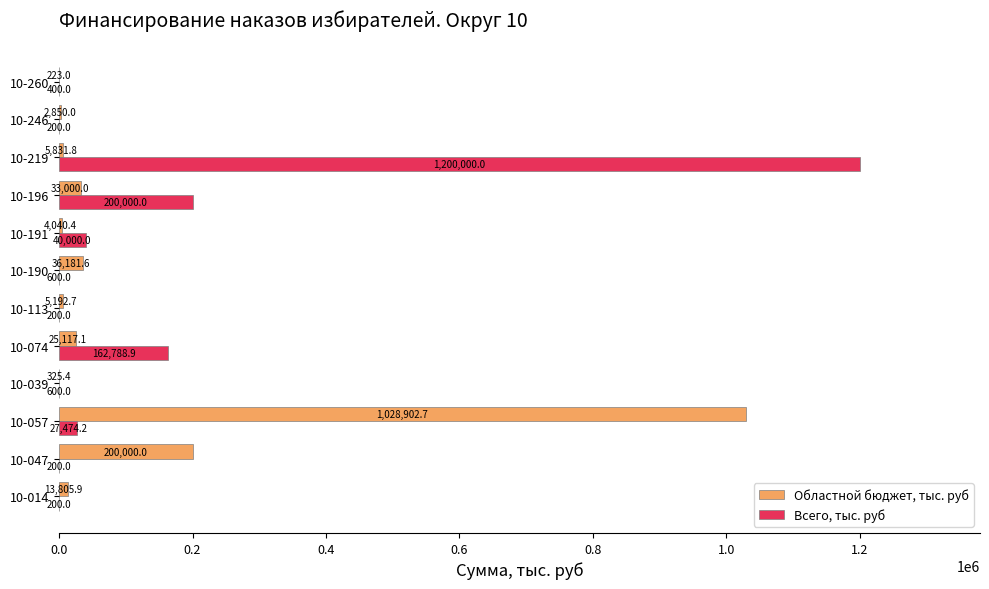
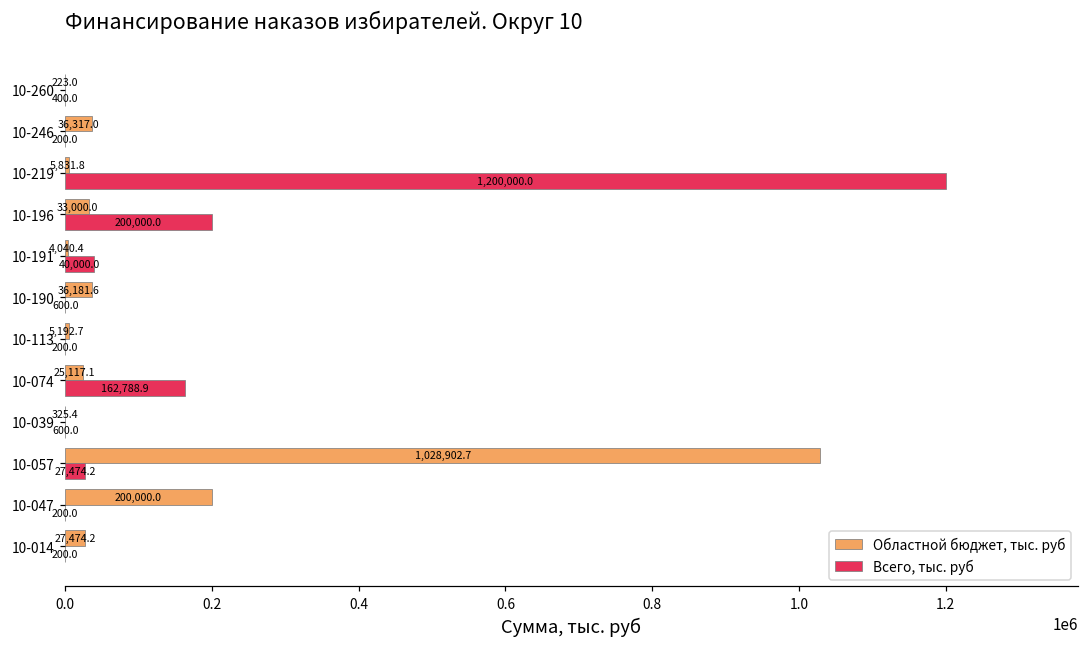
Областной бюджет, тыс. руб, 10-246: 2,850.0 -> 36,317.0
Областной бюджет, тыс. руб, 10-014: 13,805.9 -> 27,474.2
